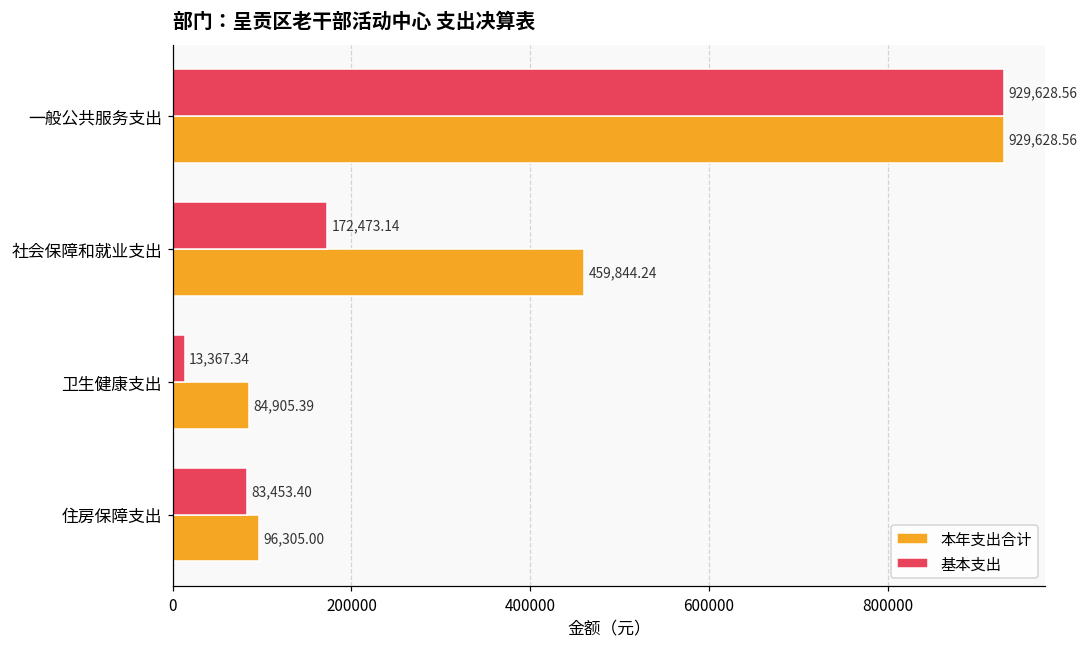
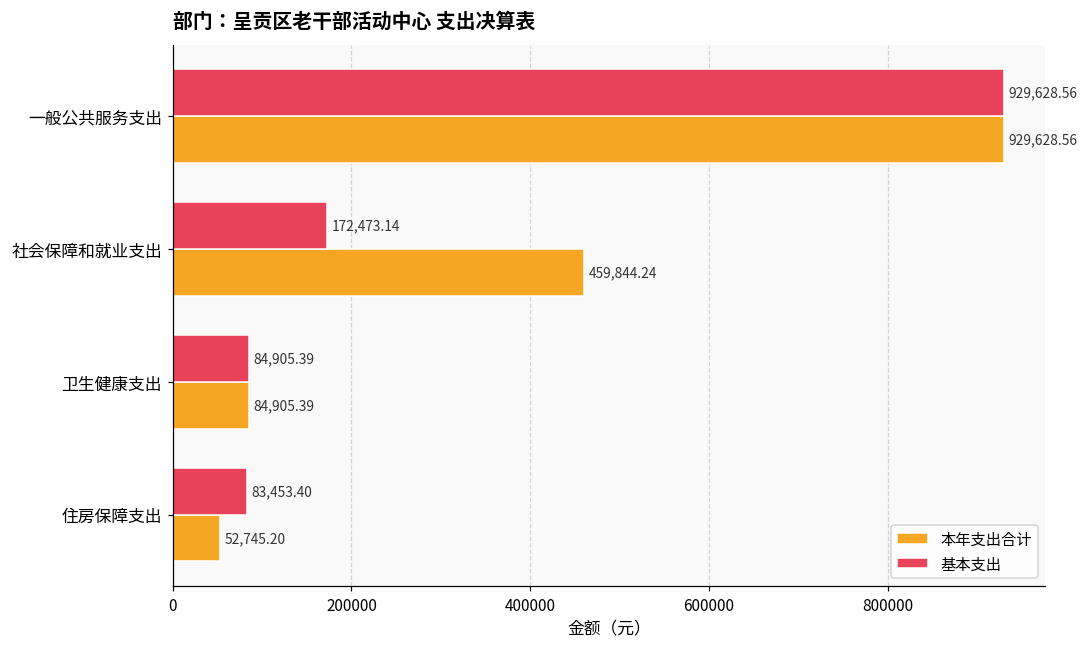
基本支出, 卫生健康支出: 13,367.34 -> 84,905.39
本年支出合计, 住房保障支出: 96,305.00 -> 52,745.20
